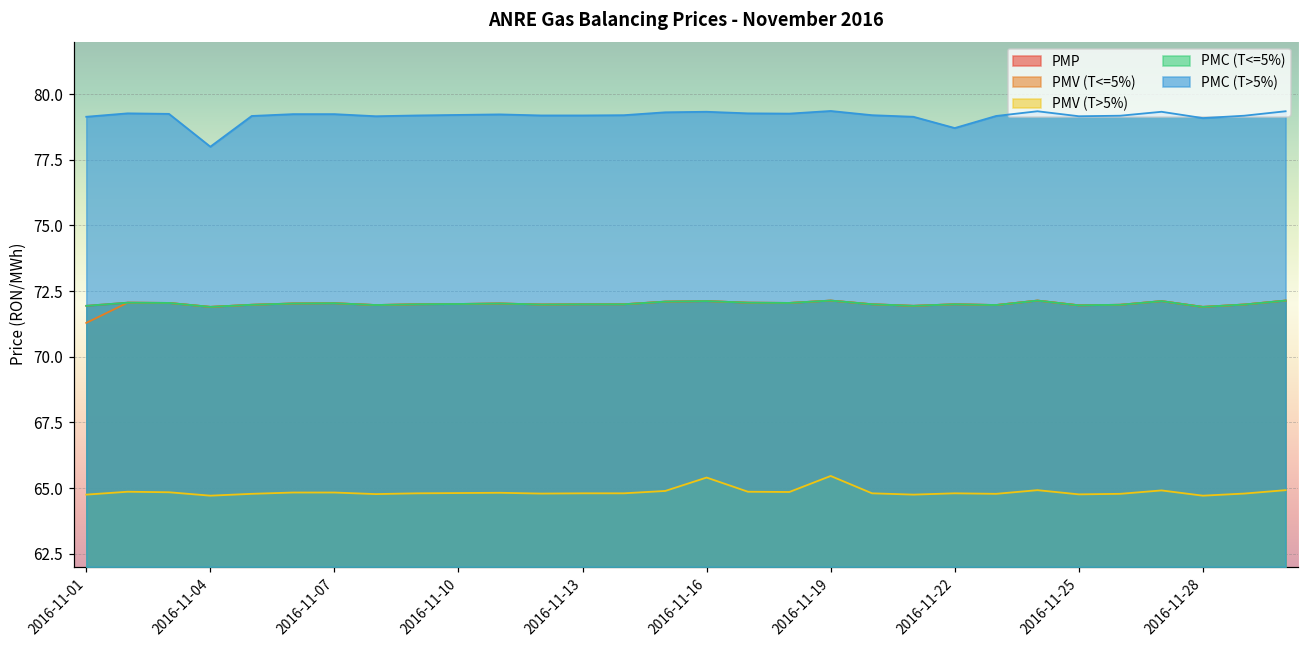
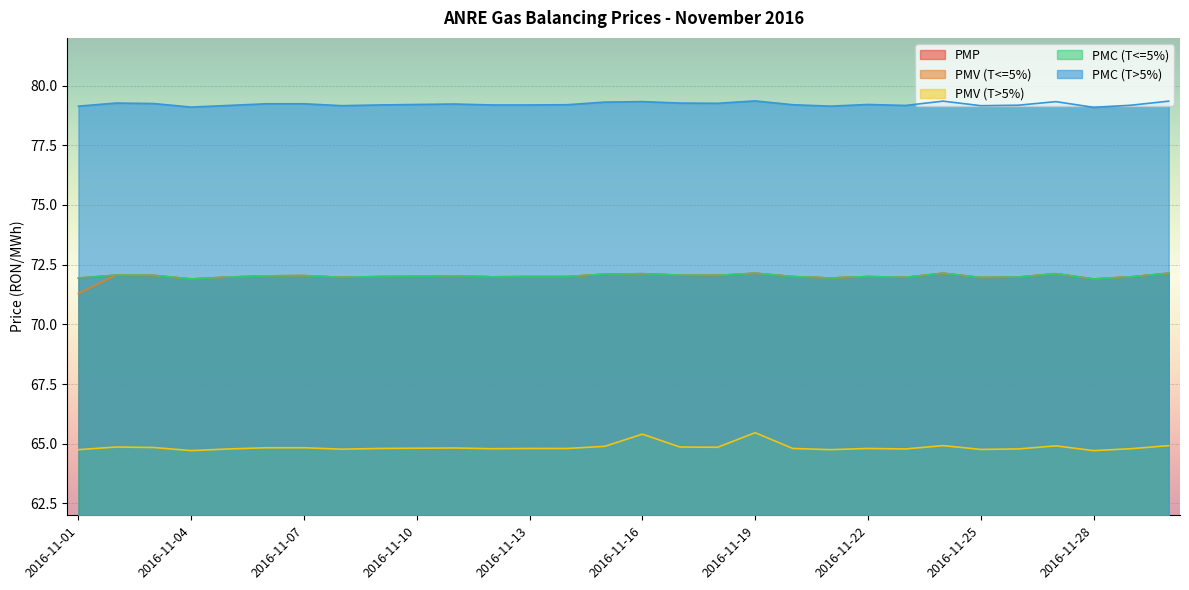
PMC (T>5%), 2016-11-04: 78.0 -> 79.1
PMC (T>5%), 2016-11-22: 78.7 -> 79.2
